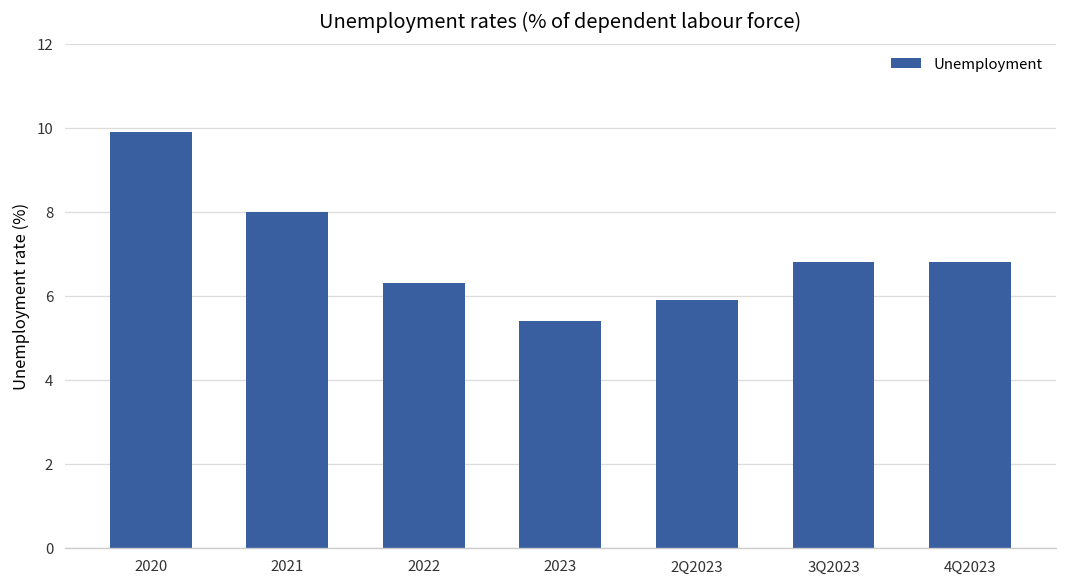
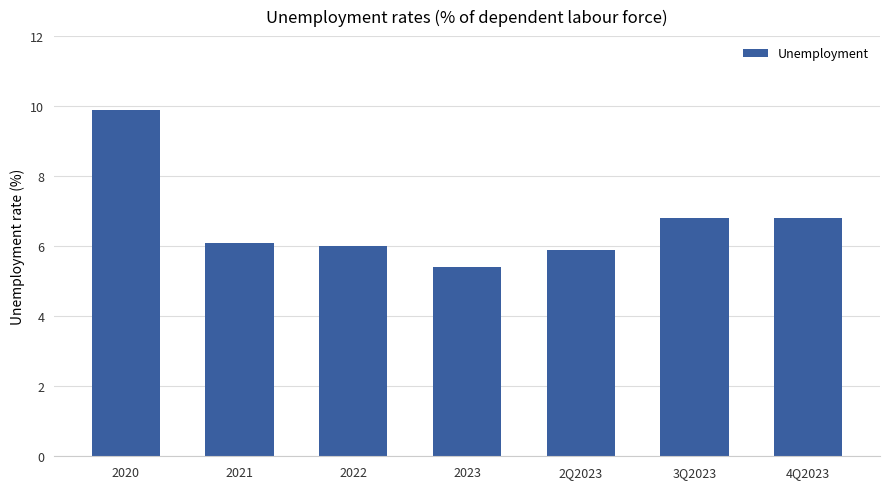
2021: 8.0 -> 6.1
2022: 6.3 -> 6.0
